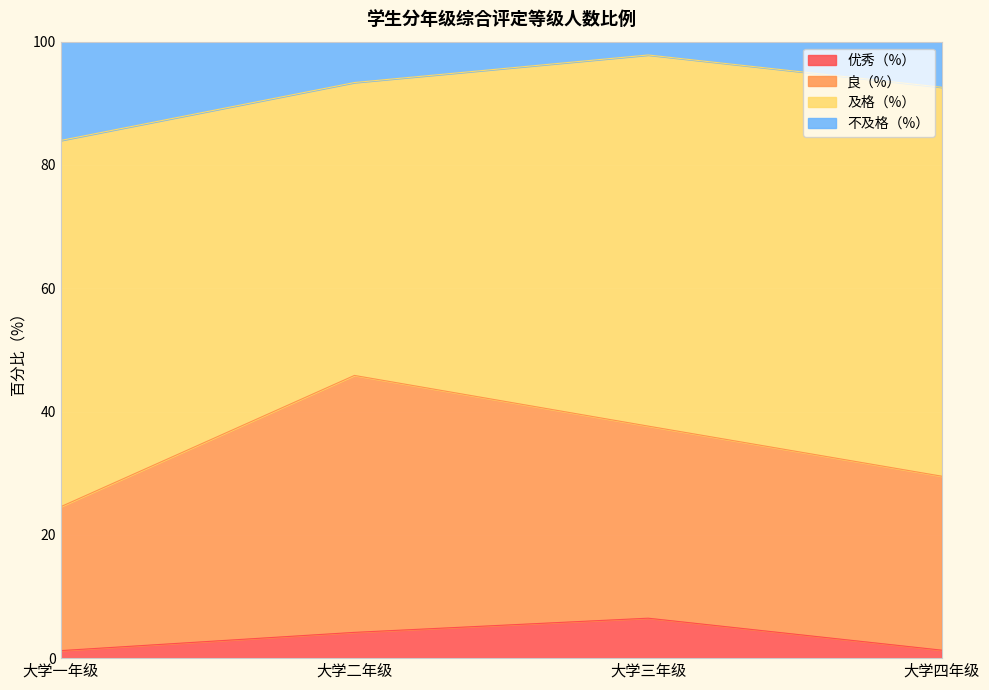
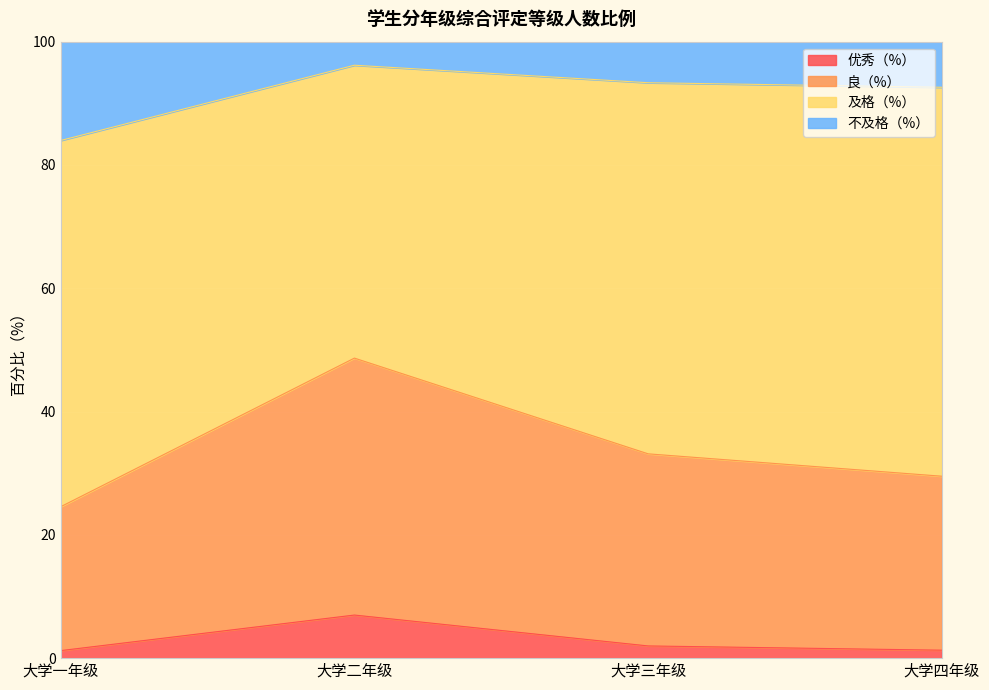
优秀（%）, 大学二年级: 4 -> 7
优秀（%）, 大学三年级: 6 -> 2
